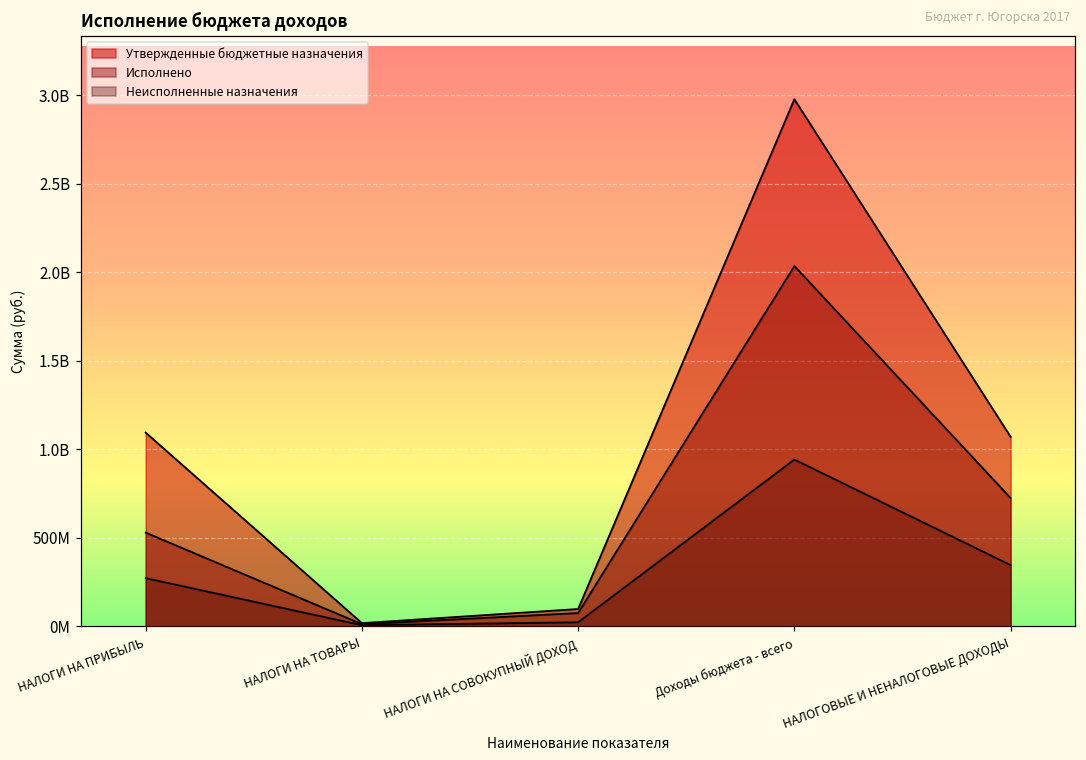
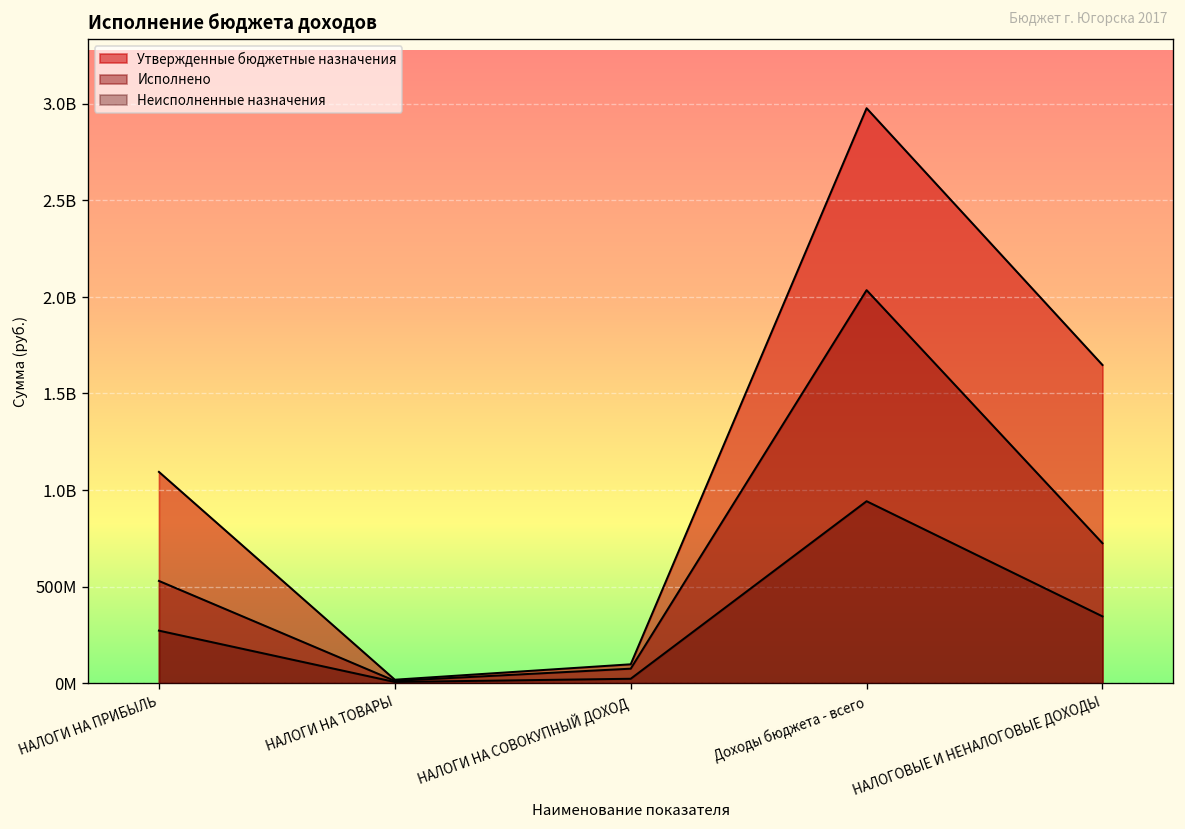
Утвержденные бюджетные назначения, НАЛОГОВЫЕ И НЕНАЛОГОВЫЕ ДОХОДЫ: 1070000000 -> 1650000000
